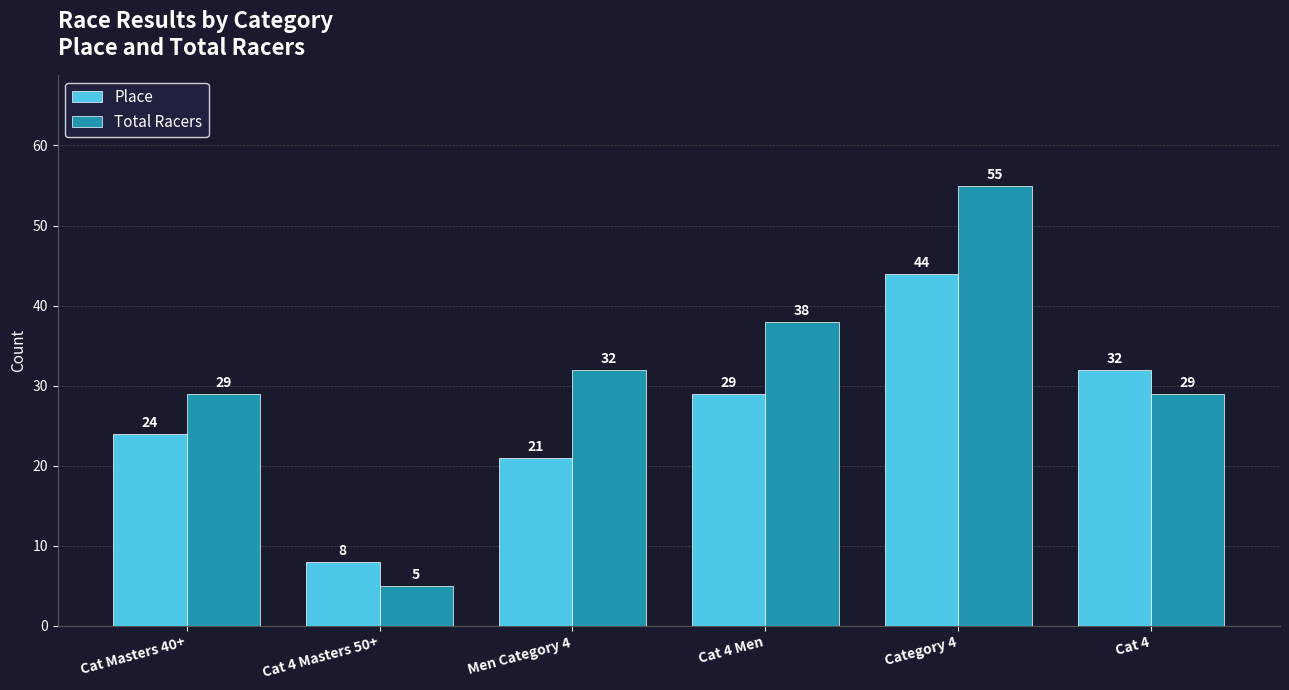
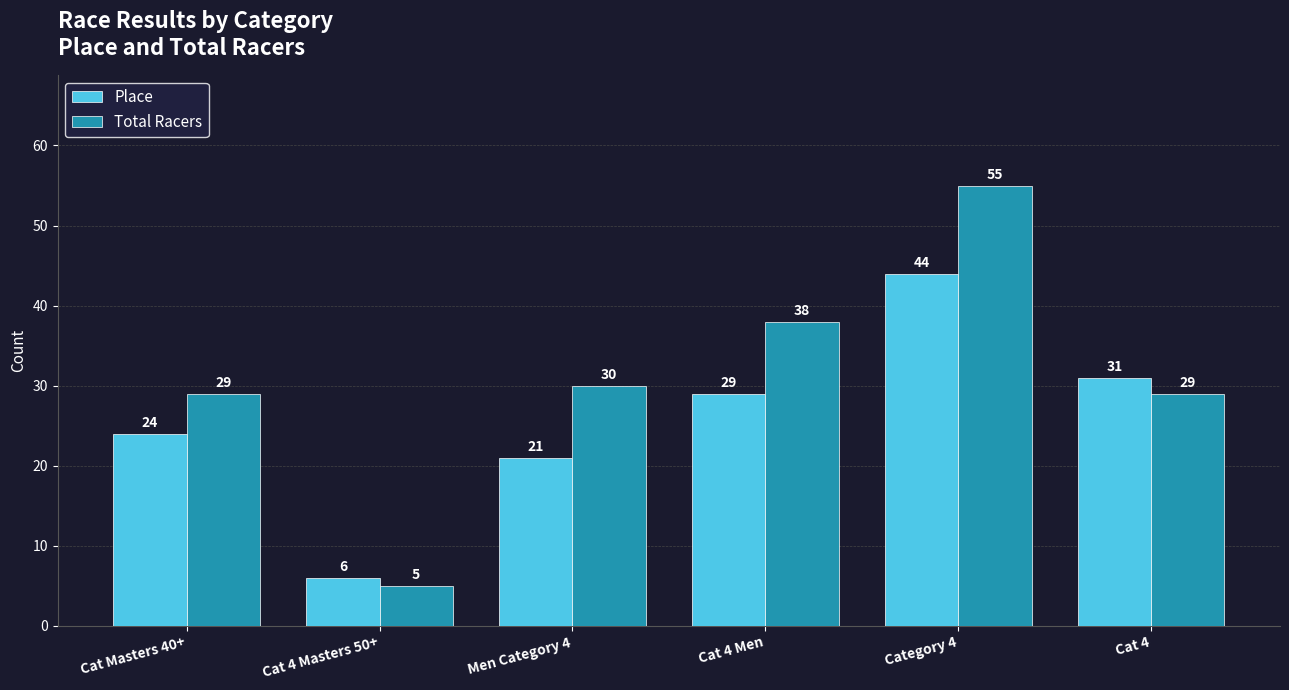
Place, Cat 4 Masters 50+: 8 -> 6
Total Racers, Men Category 4: 32 -> 30
Place, Cat 4: 32 -> 31
